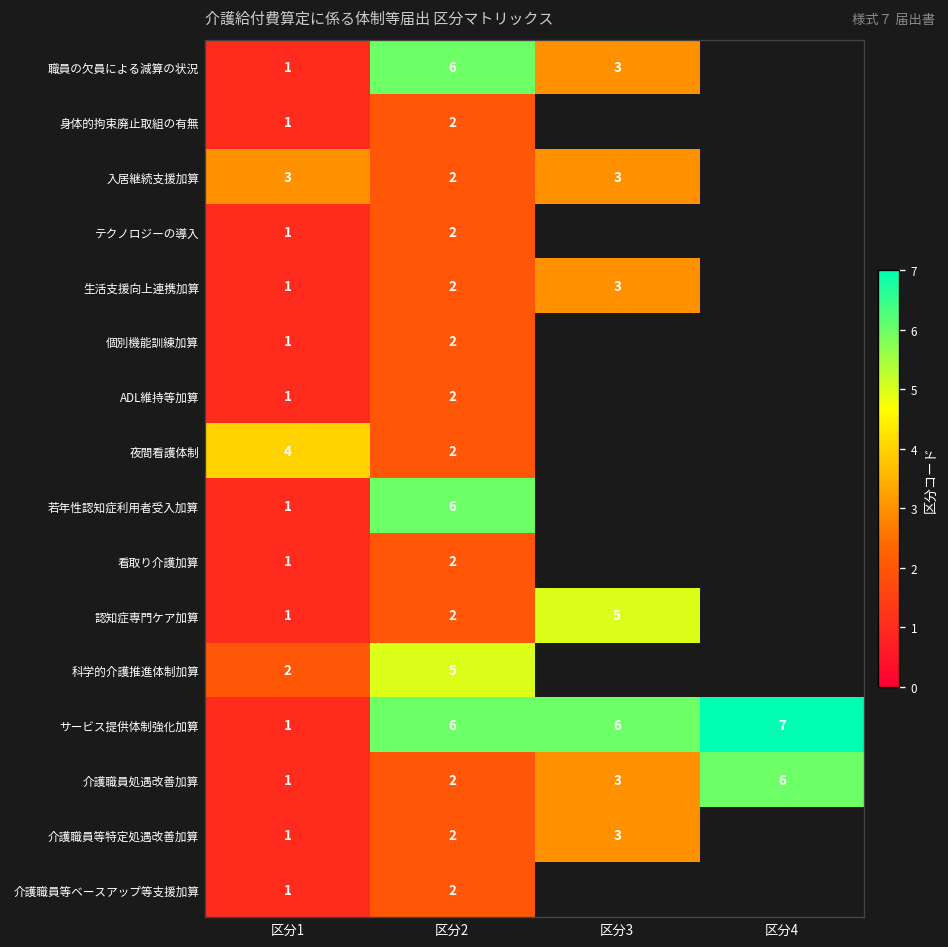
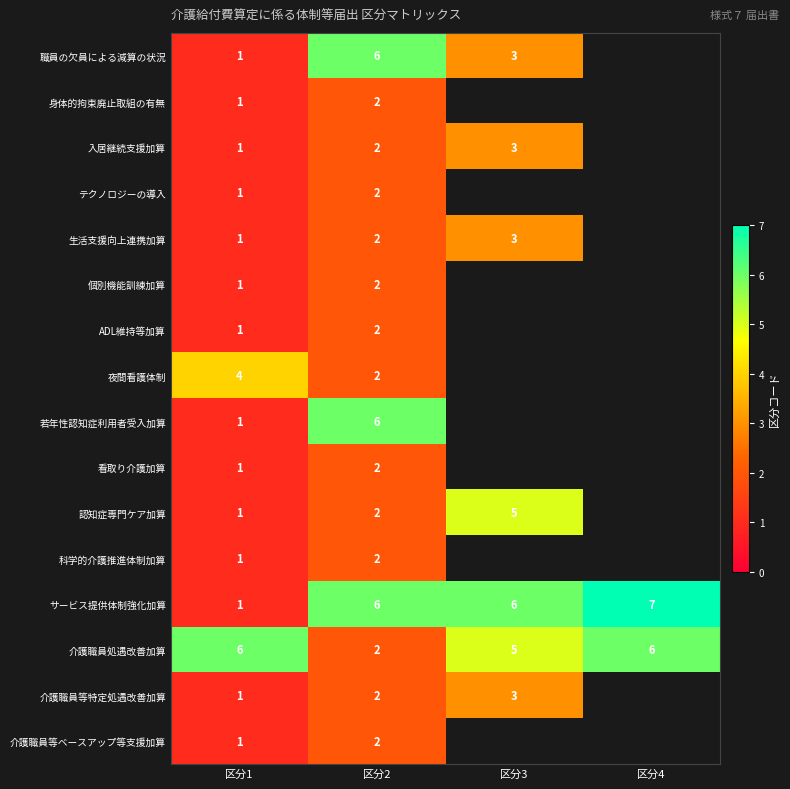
入居継続支援加算, 区分1: 3 -> 1
科学的介護推進体制加算, 区分1: 2 -> 1
科学的介護推進体制加算, 区分2: 5 -> 2
介護職員処遇改善加算, 区分1: 1 -> 6
介護職員処遇改善加算, 区分3: 3 -> 5
